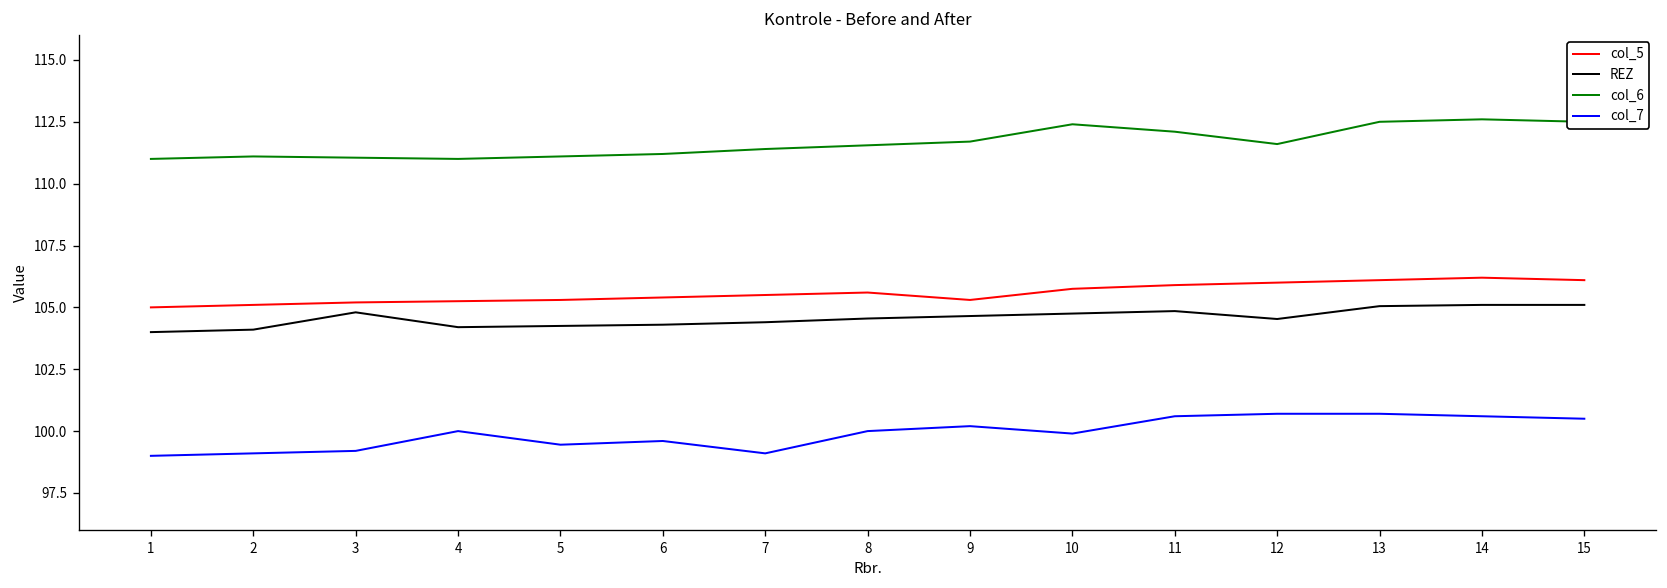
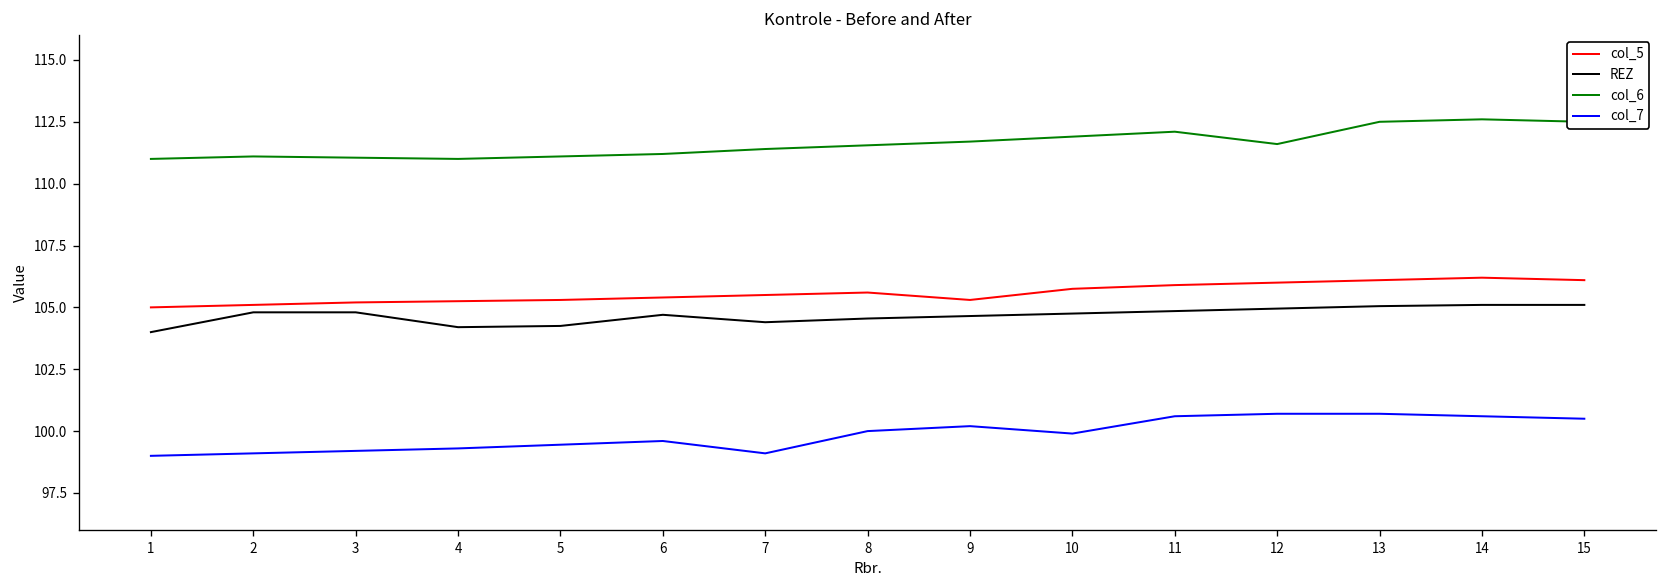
REZ, 2: 104.1 -> 104.8
col_7, 4: 100.0 -> 99.3
REZ, 6: 104.3 -> 104.7
col_6, 10: 112.4 -> 111.9
REZ, 12: 104.5 -> 105.0
